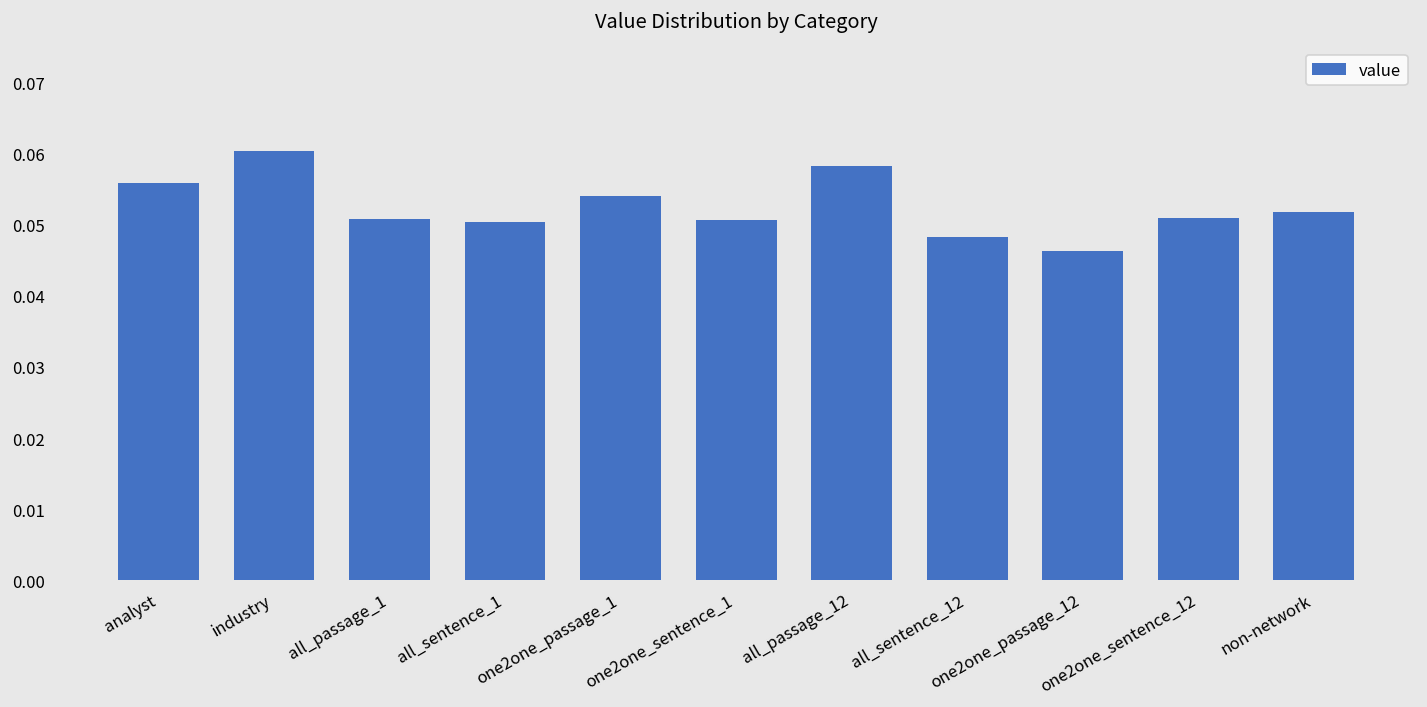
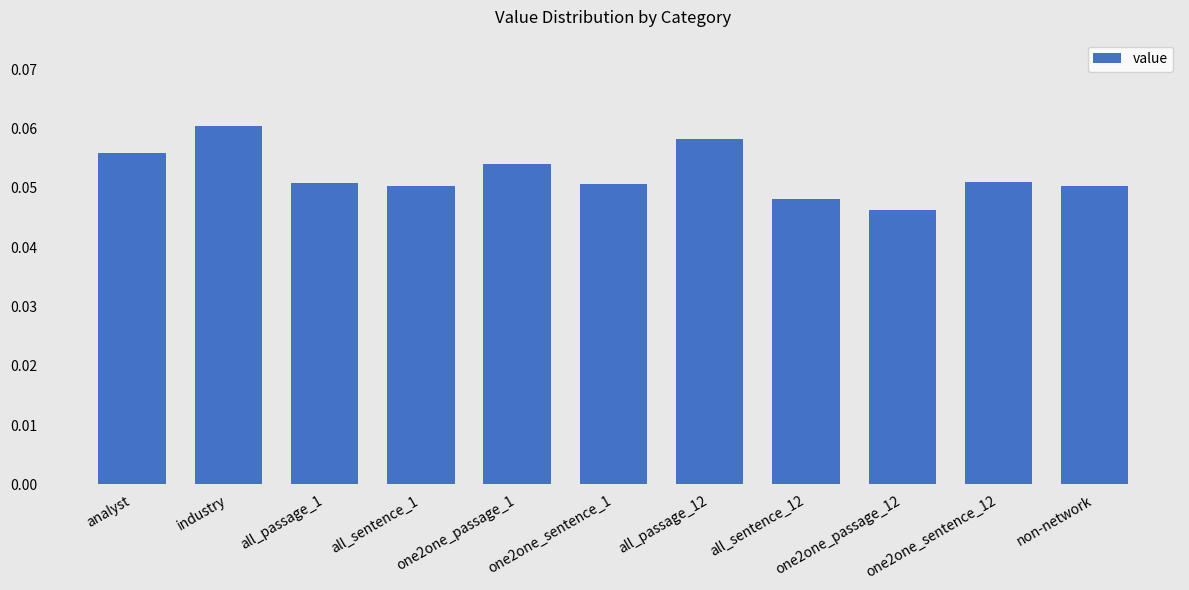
non-network: 0.052 -> 0.050
